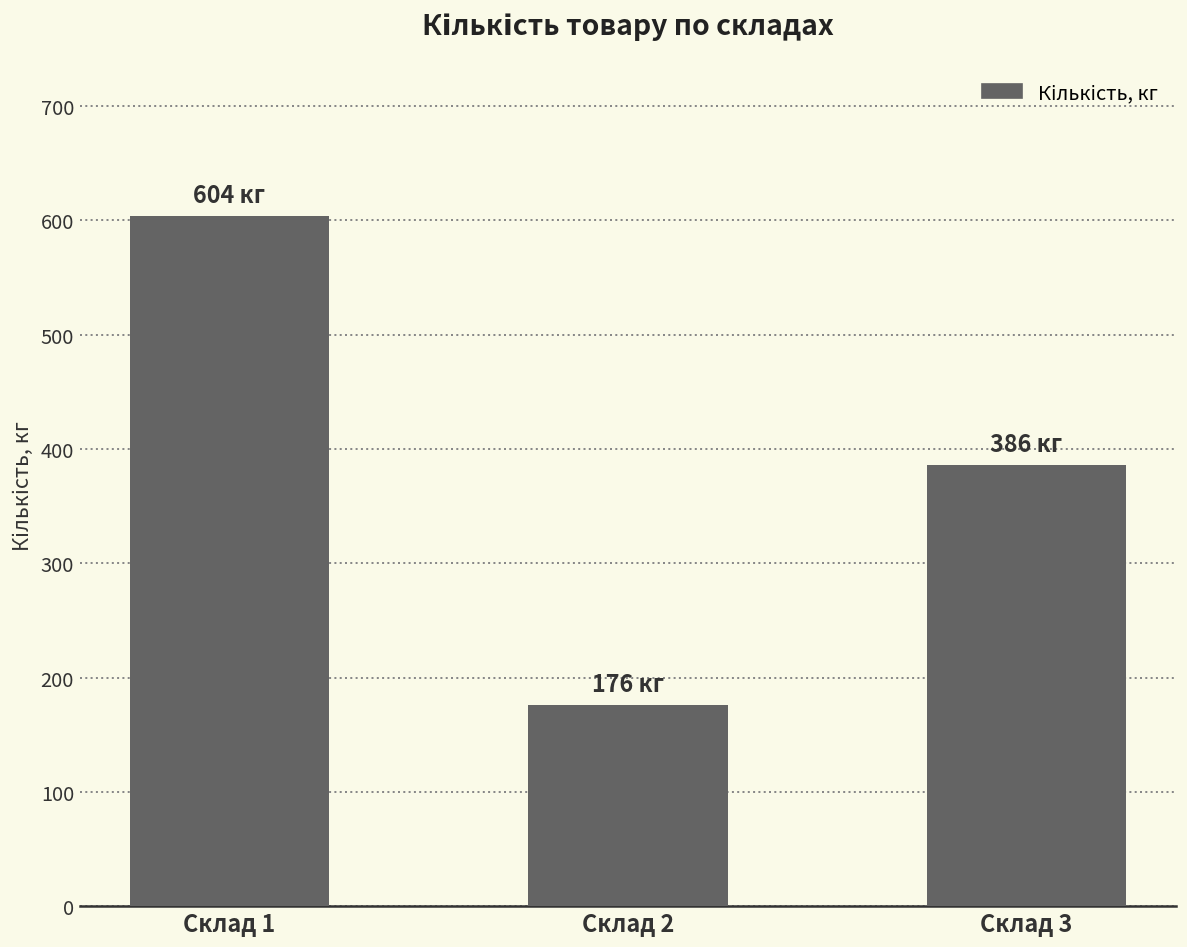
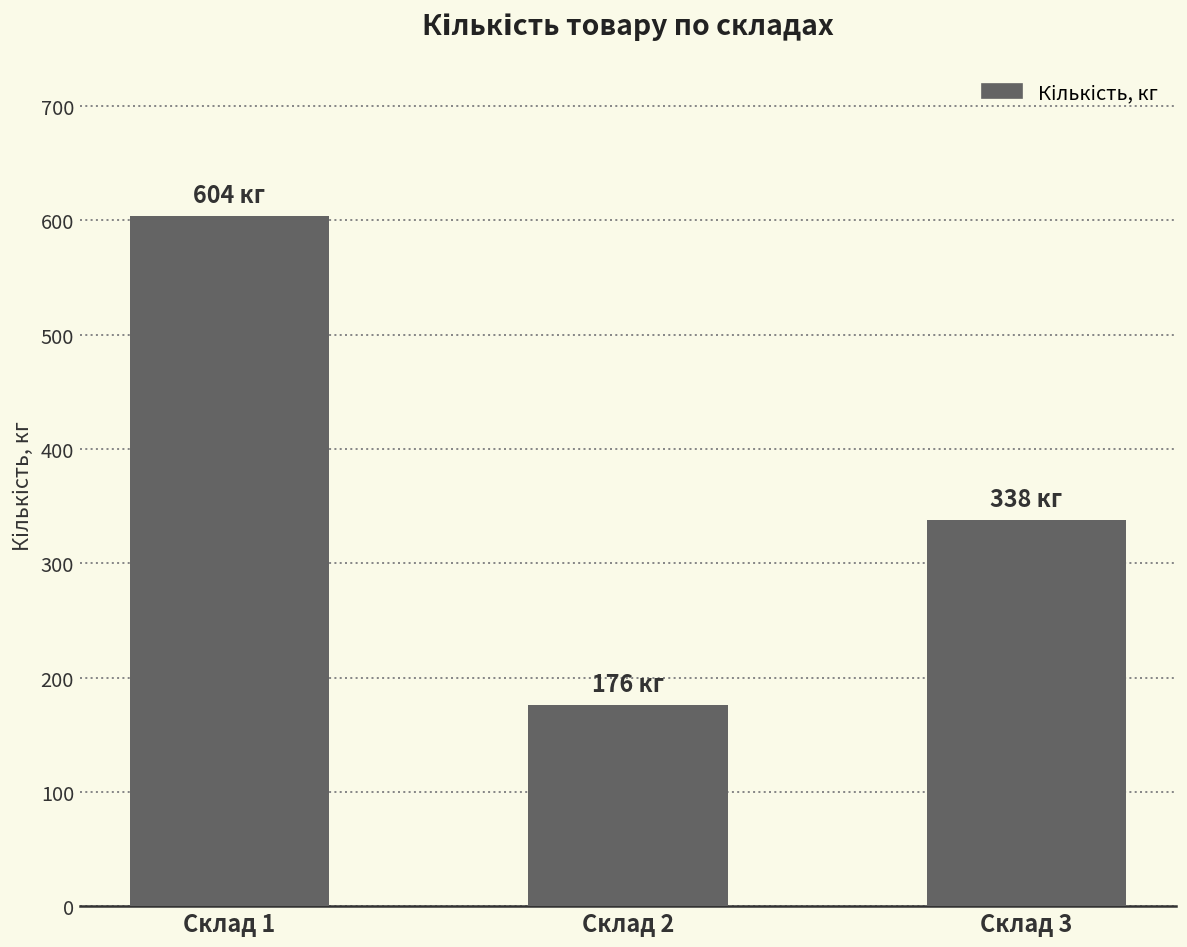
Склад 3: 386 -> 338
